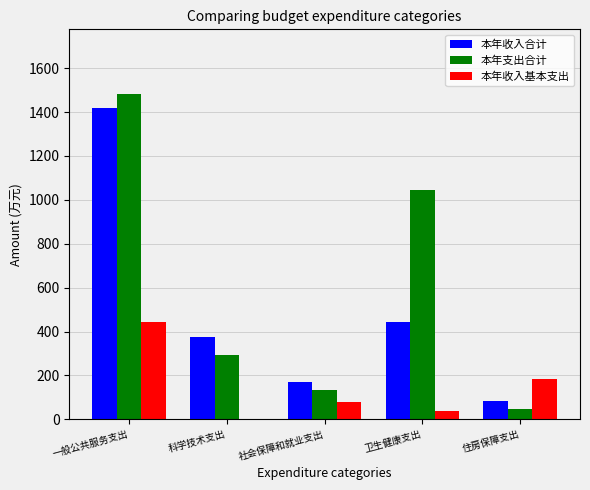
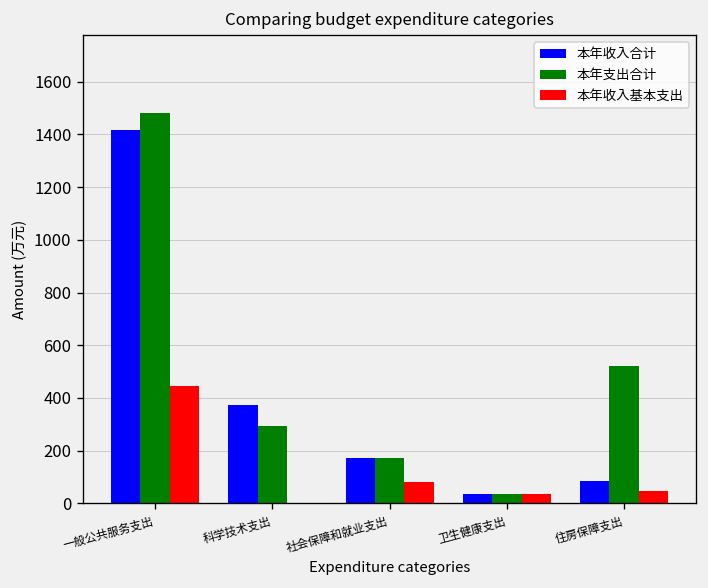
本年支出合计, 社会保障和就业支出: 130 -> 170
本年收入合计, 卫生健康支出: 440 -> 40
本年支出合计, 卫生健康支出: 1040 -> 40
本年支出合计, 住房保障支出: 50 -> 520
本年收入基本支出, 住房保障支出: 180 -> 50
